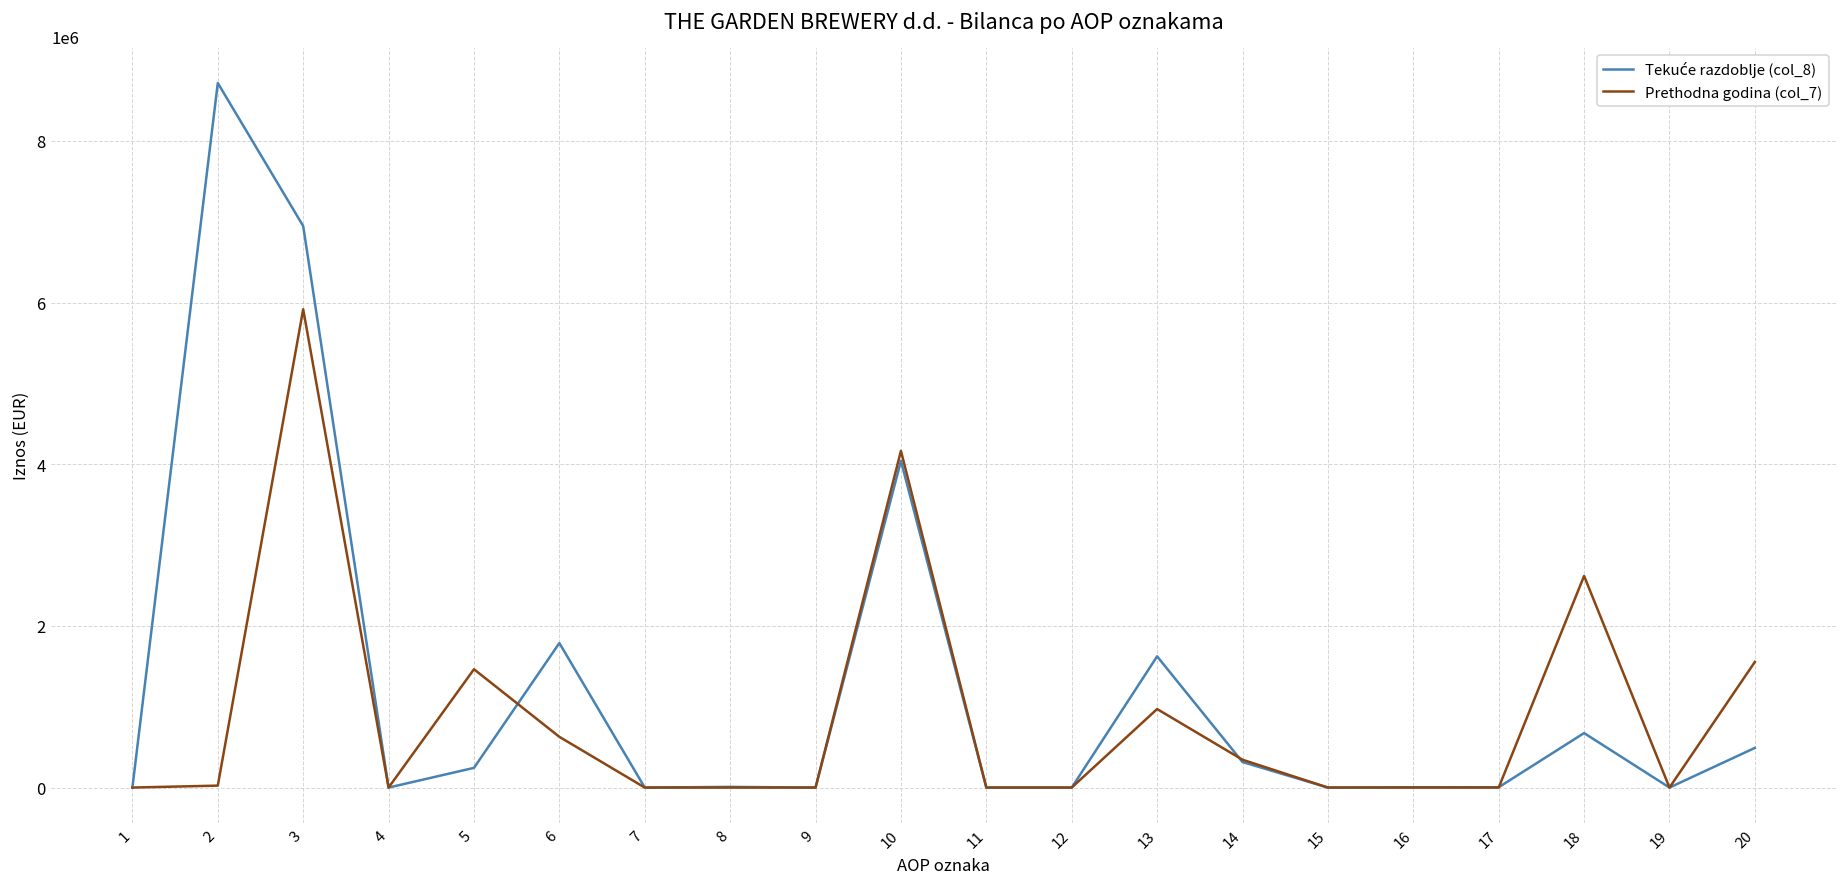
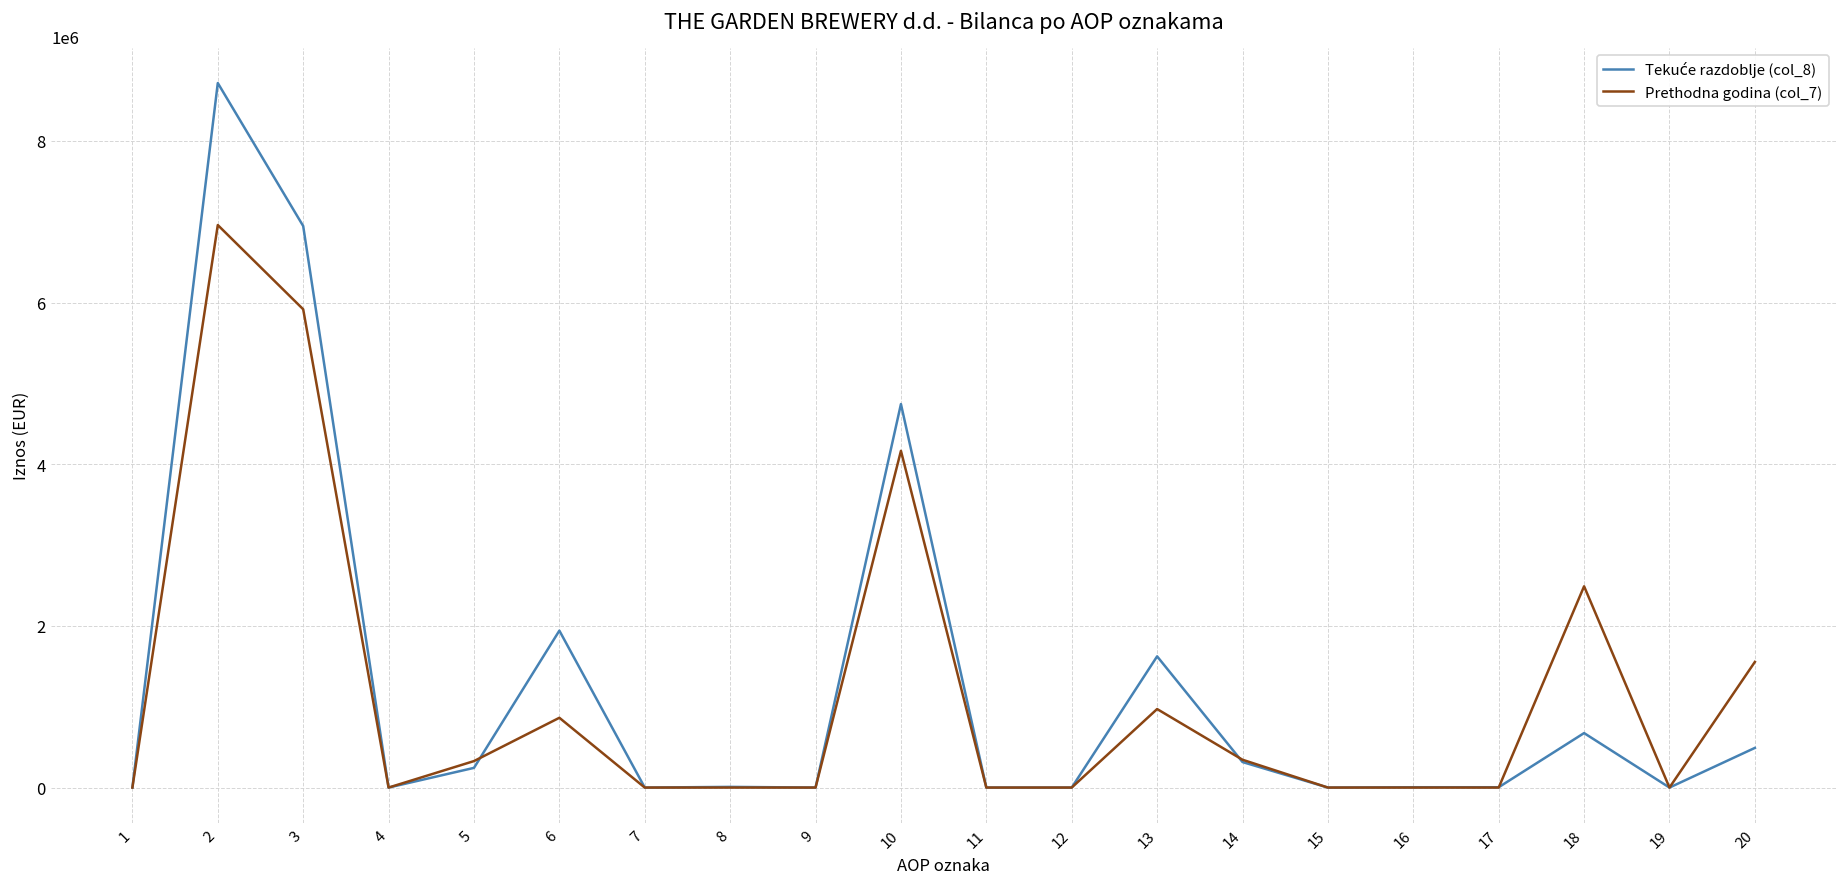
Prethodna godina (col_7), 2: 0 -> 7000000
Prethodna godina (col_7), 5: 1500000 -> 300000
Tekuće razdoblje (col_8), 6: 1800000 -> 1900000
Prethodna godina (col_7), 6: 600000 -> 900000
Tekuće razdoblje (col_8), 10: 4000000 -> 4700000
Prethodna godina (col_7), 18: 2600000 -> 2500000
